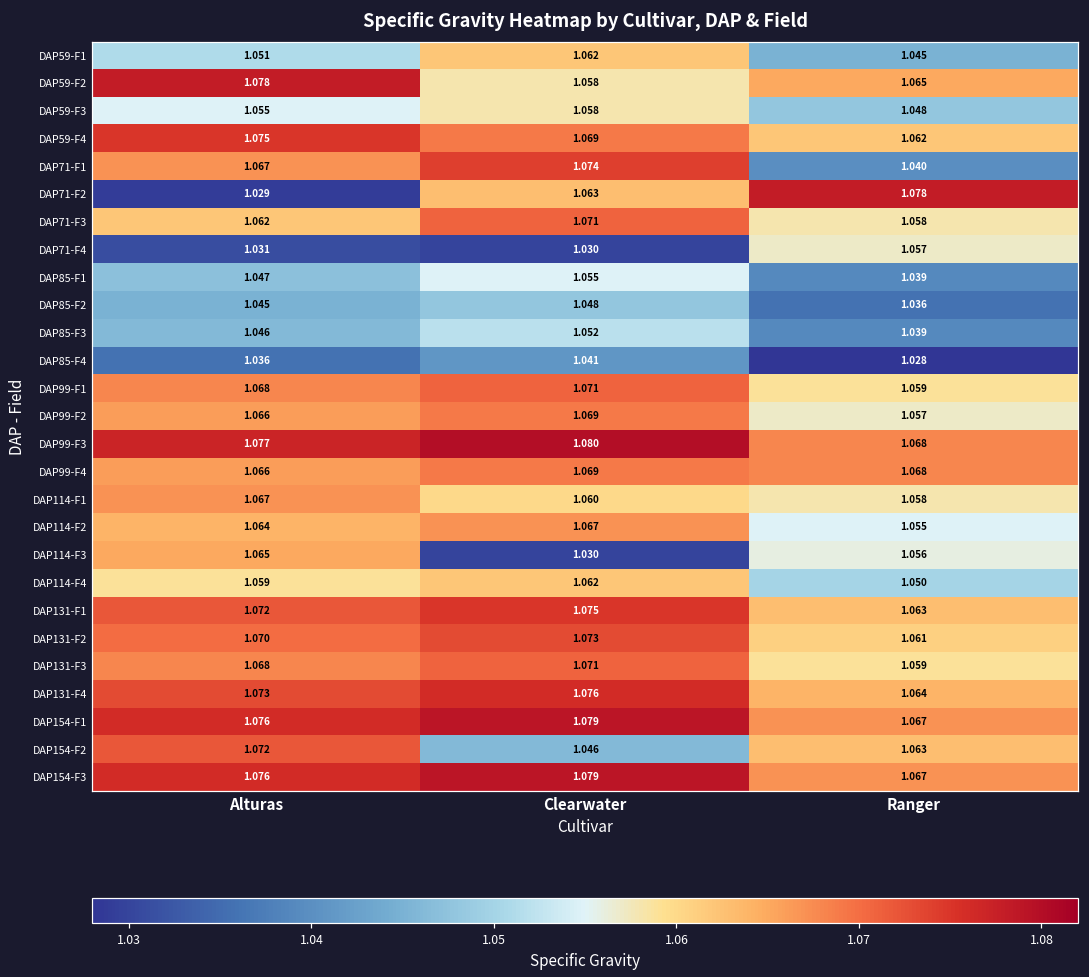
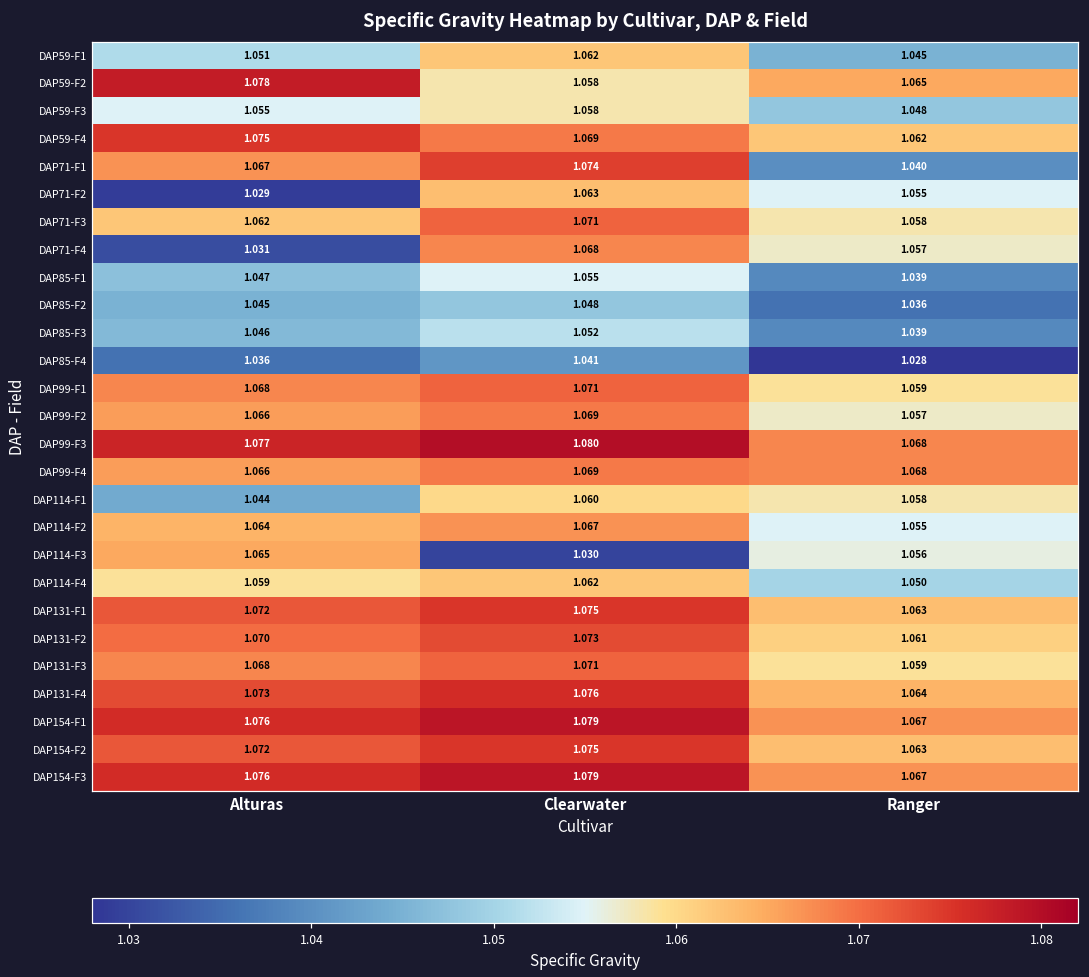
DAP71-F2, Ranger: 1.078 -> 1.055
DAP71-F4, Clearwater: 1.030 -> 1.068
DAP114-F1, Alturas: 1.067 -> 1.044
DAP154-F2, Clearwater: 1.046 -> 1.075
